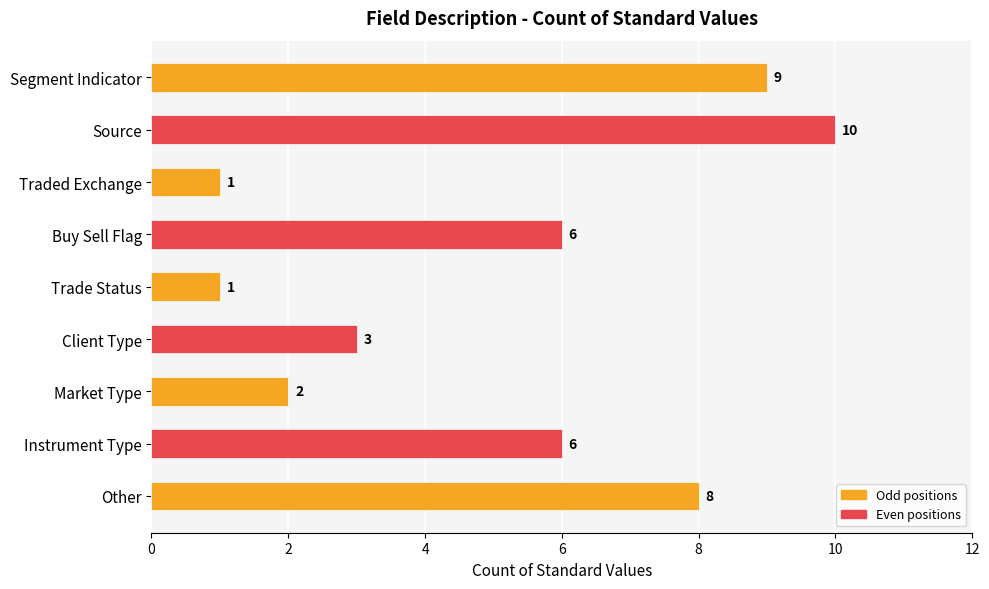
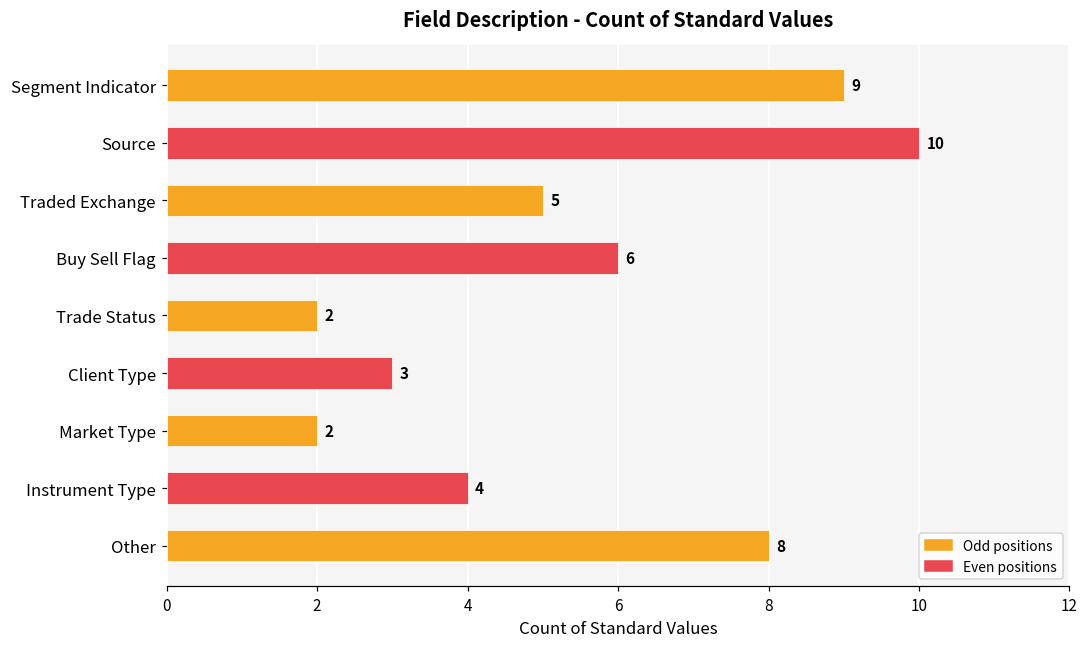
Traded Exchange: 1 -> 5
Trade Status: 1 -> 2
Instrument Type: 6 -> 4
